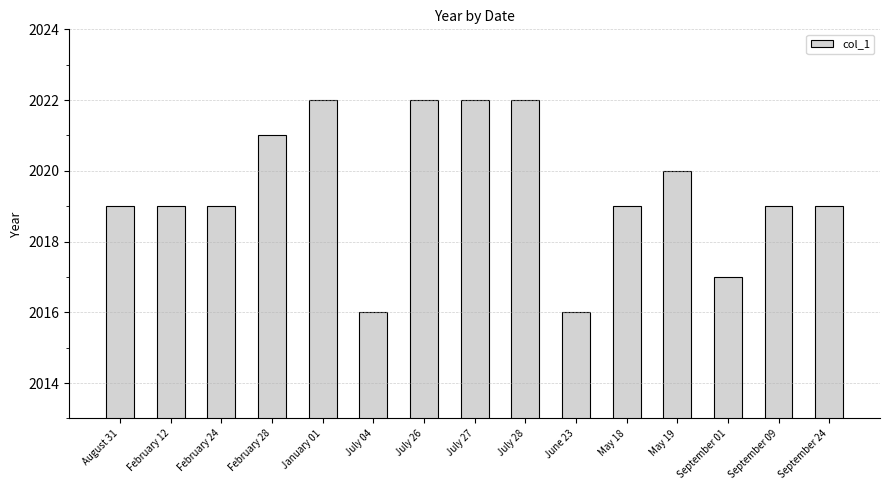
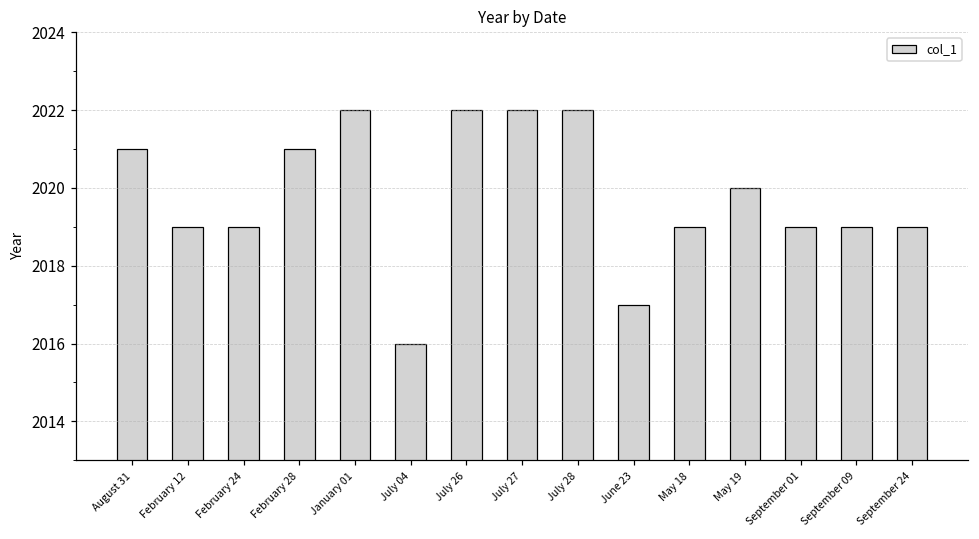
August 31: 2019 -> 2021
June 23: 2016 -> 2017
September 01: 2017 -> 2019
